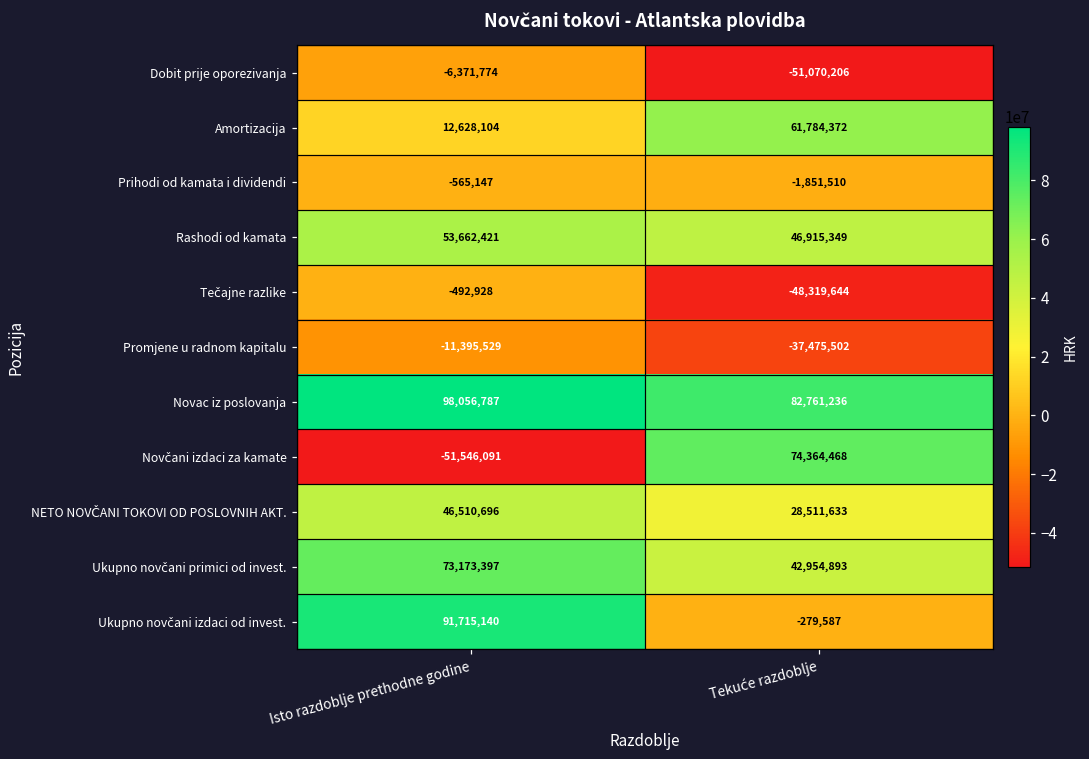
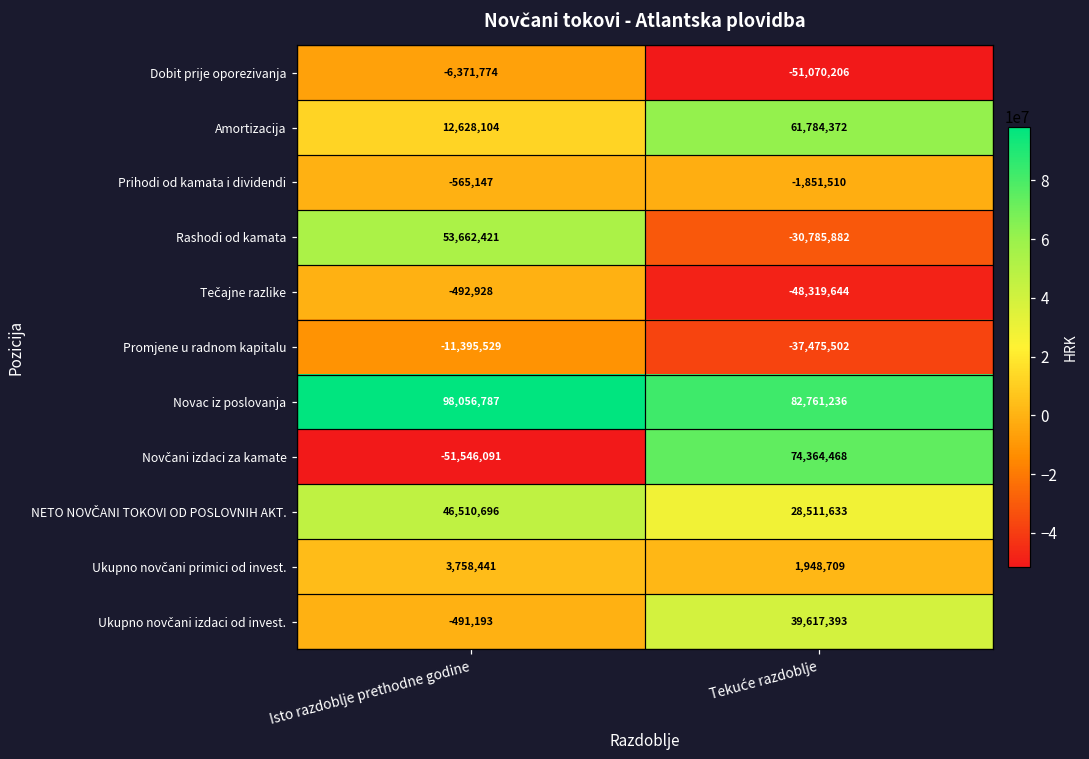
Rashodi od kamata, Tekuće razdoblje: 46,915,349 -> -30,785,882
Ukupno novčani primici od invest., Isto razdoblje prethodne godine: 73,173,397 -> 3,758,441
Ukupno novčani primici od invest., Tekuće razdoblje: 42,954,893 -> 1,948,709
Ukupno novčani izdaci od invest., Isto razdoblje prethodne godine: 91,715,140 -> -491,193
Ukupno novčani izdaci od invest., Tekuće razdoblje: -279,587 -> 39,617,393
